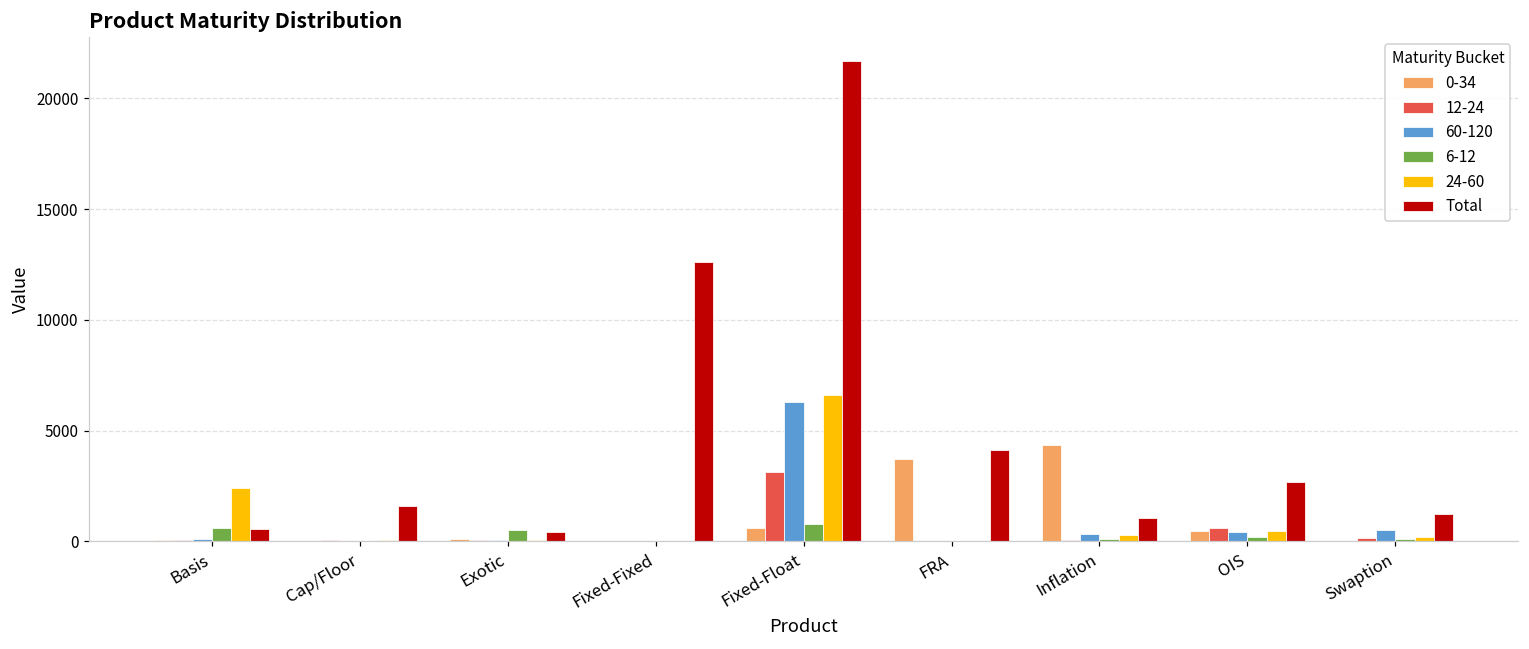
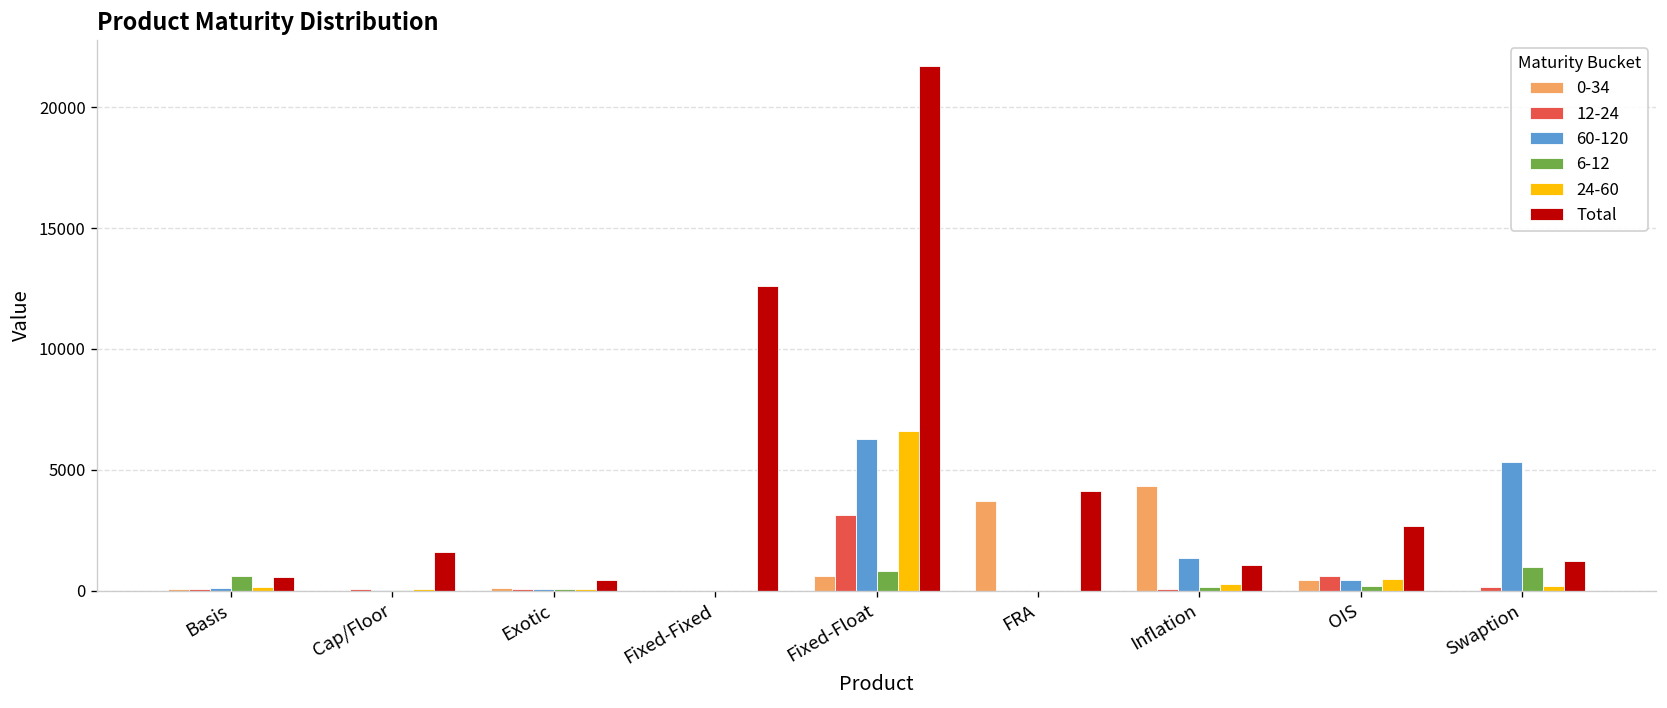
24-60, Basis: 2400 -> 100
6-12, Exotic: 500 -> 100
60-120, Inflation: 300 -> 1400
60-120, Swaption: 500 -> 5300
6-12, Swaption: 100 -> 1000
